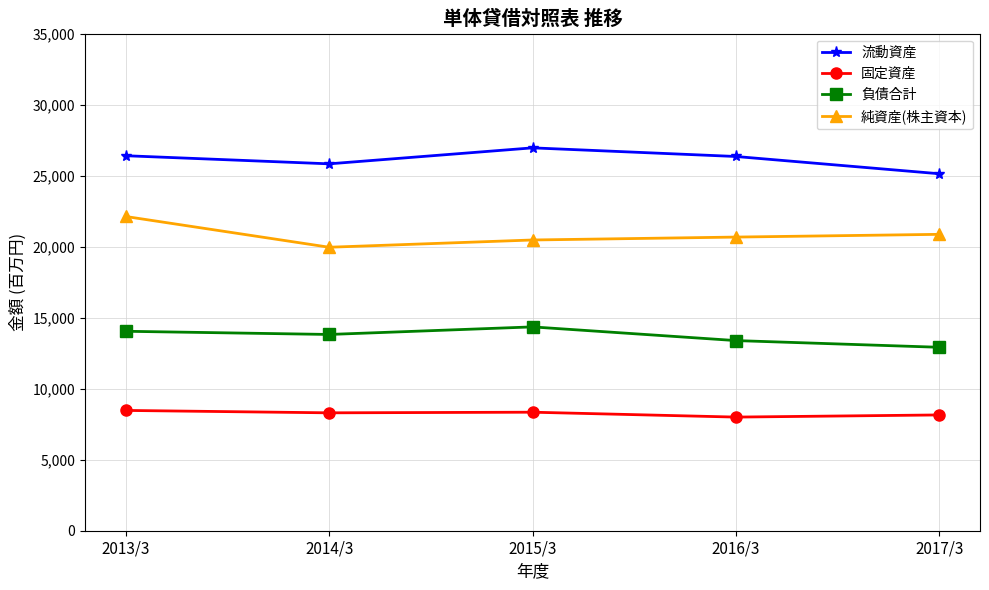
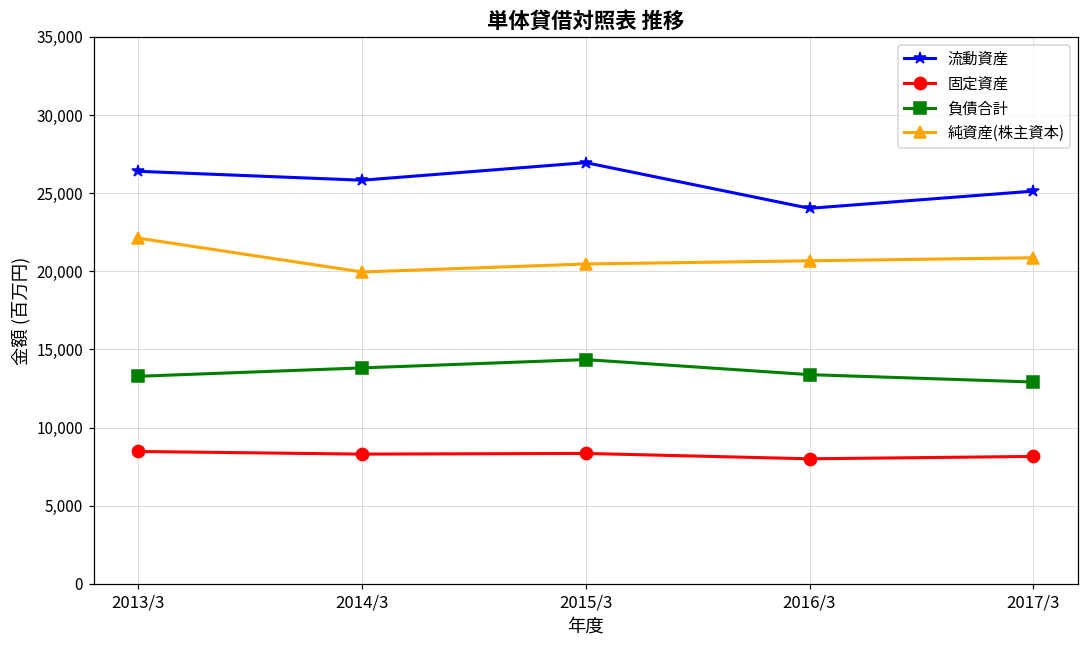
負債合計, 2013/3: 14,000 -> 13,300
流動資産, 2016/3: 26,300 -> 24,000
